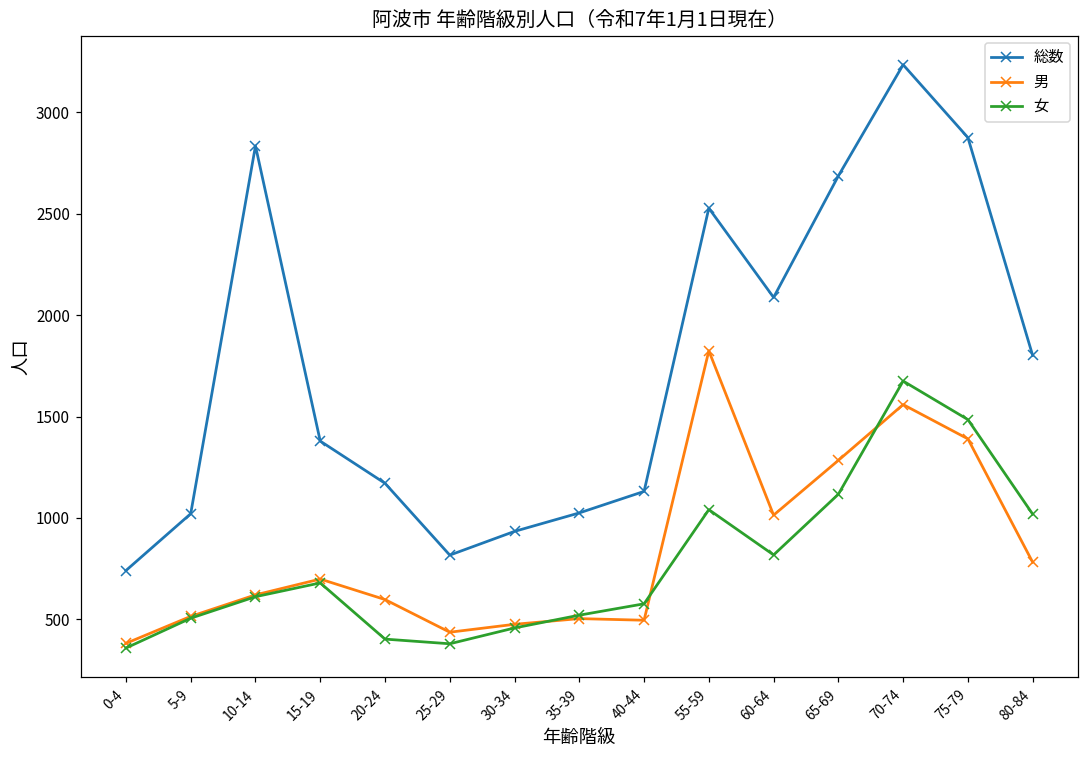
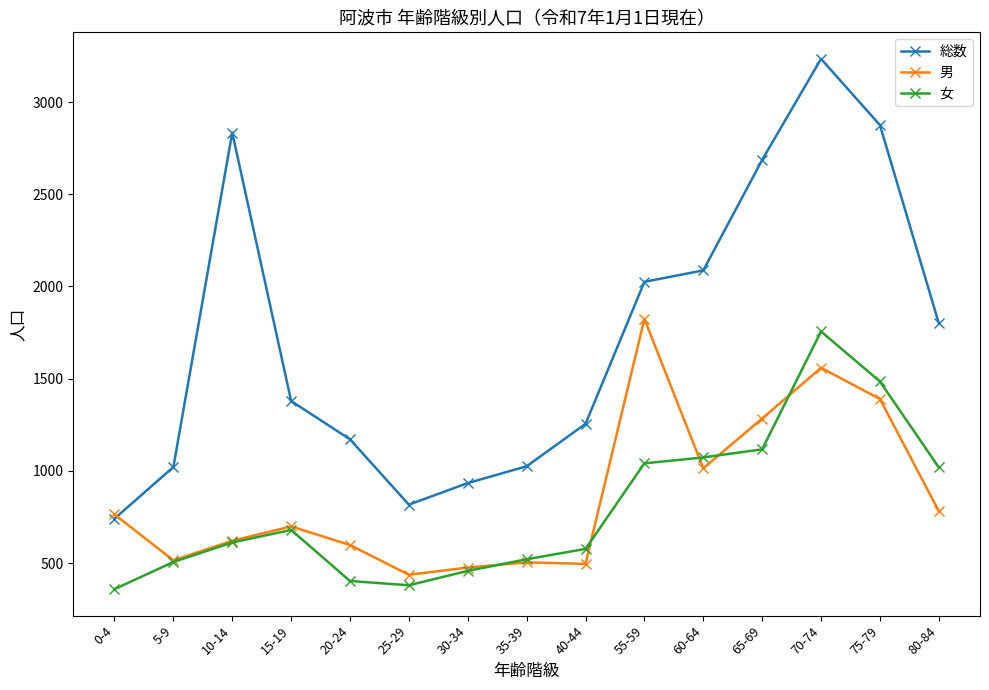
男, 0-4: 380 -> 760
総数, 40-44: 1130 -> 1260
総数, 55-59: 2530 -> 2030
女, 60-64: 820 -> 1070
女, 70-74: 1680 -> 1760
